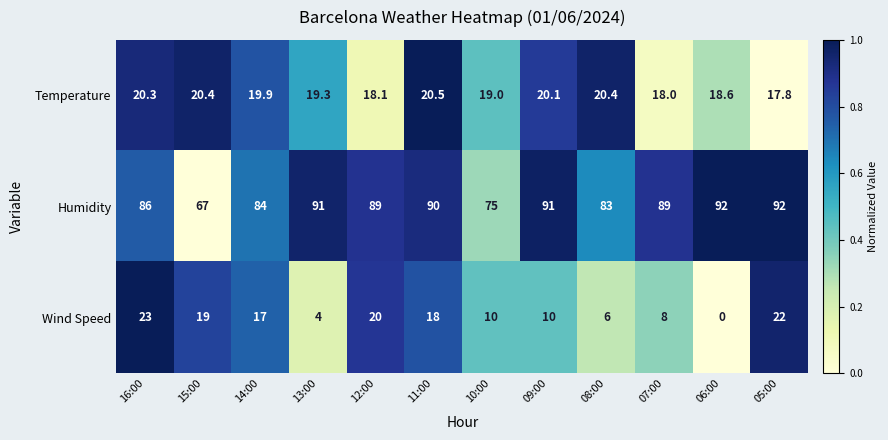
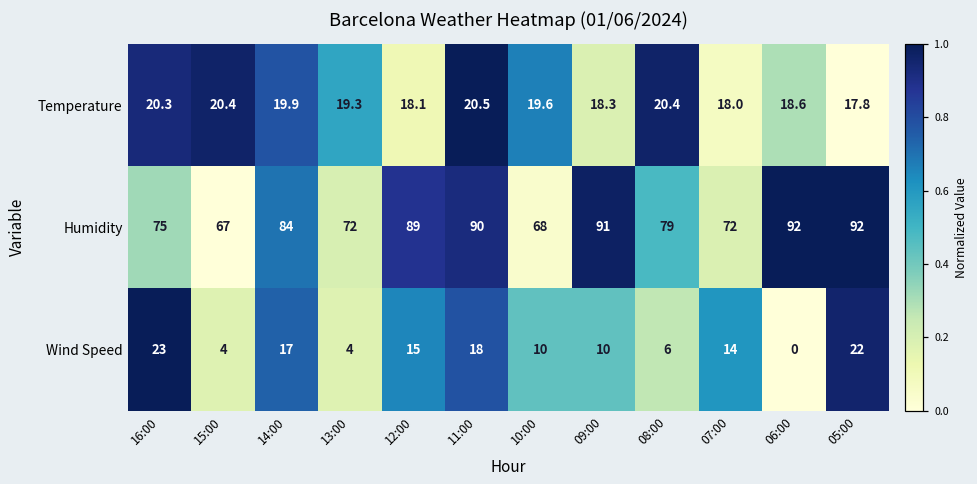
Temperature, 10:00: 19.0 -> 19.6
Temperature, 09:00: 20.1 -> 18.3
Humidity, 16:00: 86 -> 75
Humidity, 13:00: 91 -> 72
Humidity, 10:00: 75 -> 68
Humidity, 08:00: 83 -> 79
Humidity, 07:00: 89 -> 72
Wind Speed, 15:00: 19 -> 4
Wind Speed, 12:00: 20 -> 15
Wind Speed, 07:00: 8 -> 14
